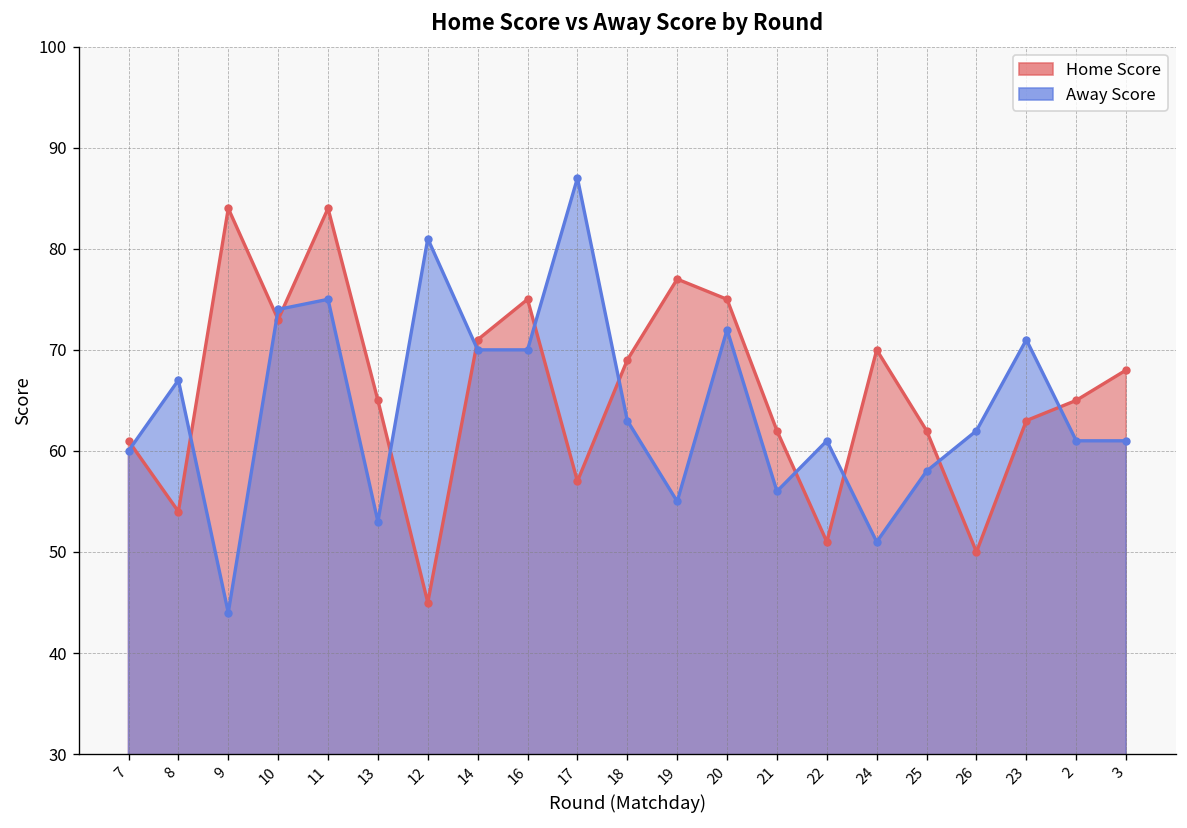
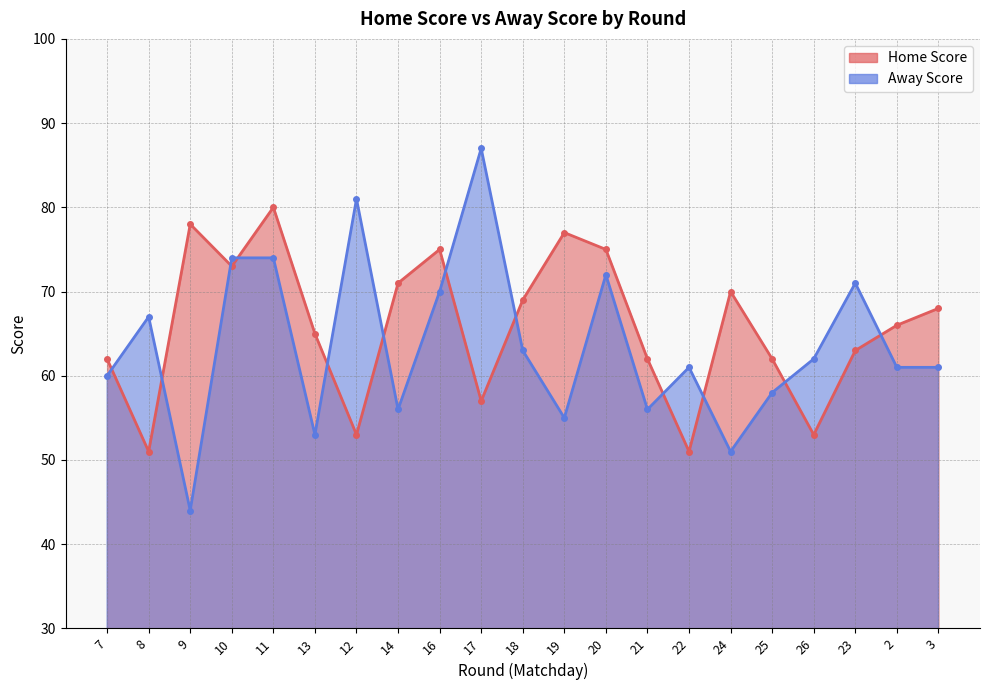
Home Score, 7: 61 -> 62
Home Score, 8: 54 -> 51
Home Score, 9: 84 -> 78
Home Score, 11: 84 -> 80
Away Score, 11: 75 -> 74
Home Score, 12: 45 -> 53
Away Score, 14: 70 -> 56
Home Score, 26: 50 -> 53
Home Score, 2: 65 -> 66
